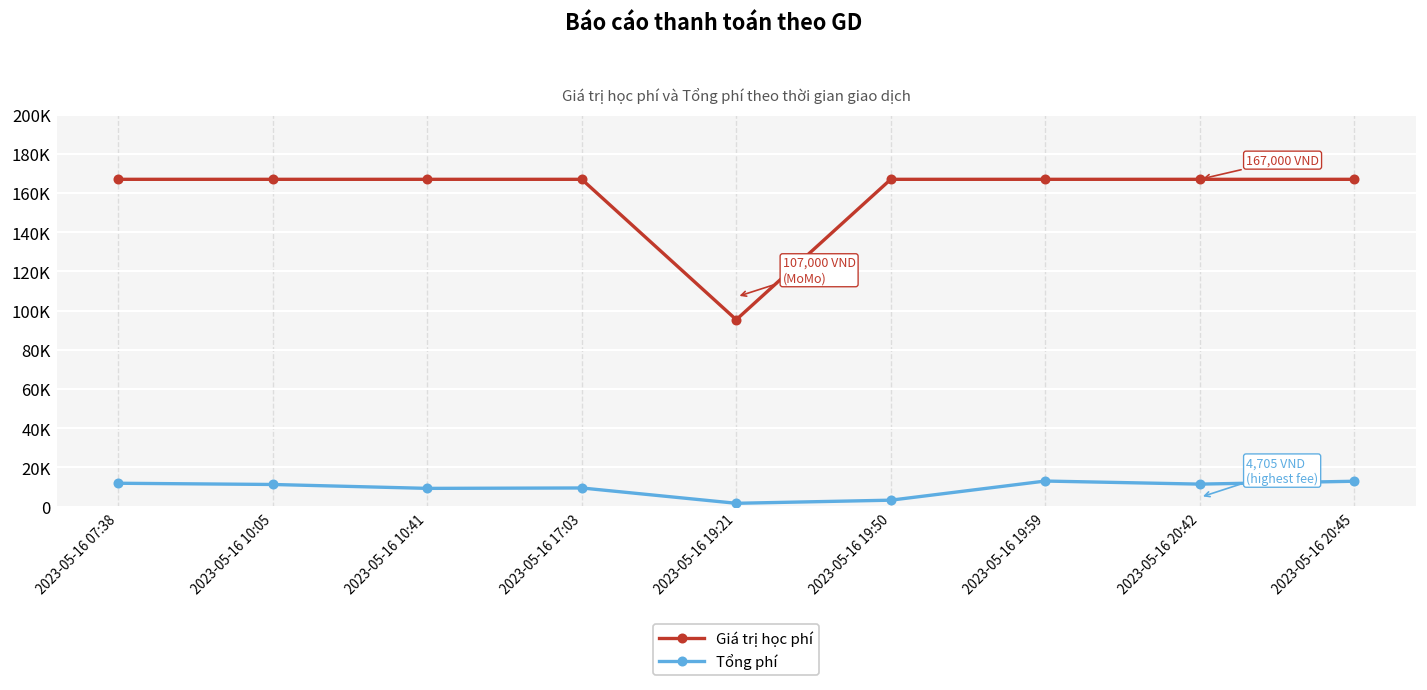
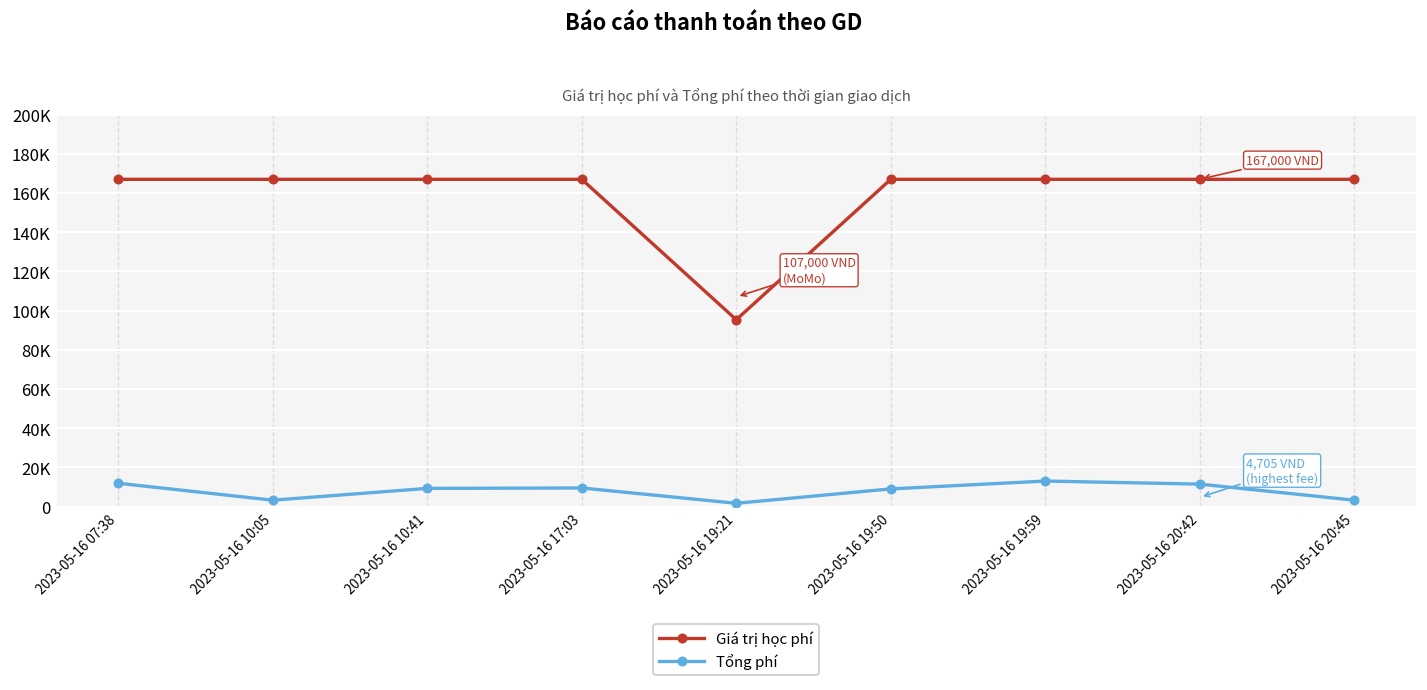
Tổng phí, 2023-05-16 10:05: 11000 -> 3000
Tổng phí, 2023-05-16 19:50: 3000 -> 9000
Tổng phí, 2023-05-16 20:45: 13000 -> 3000
